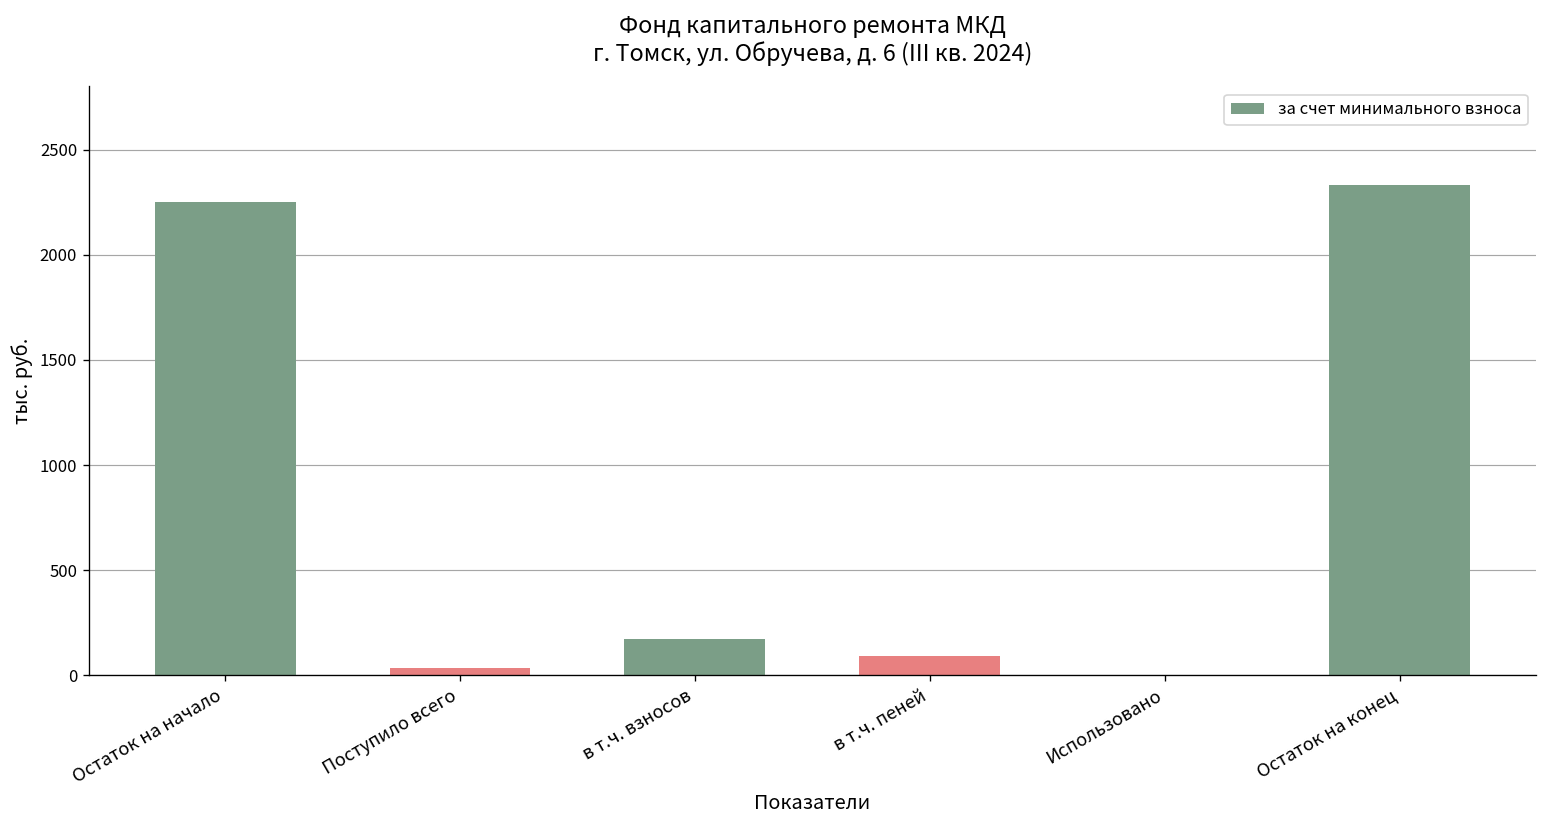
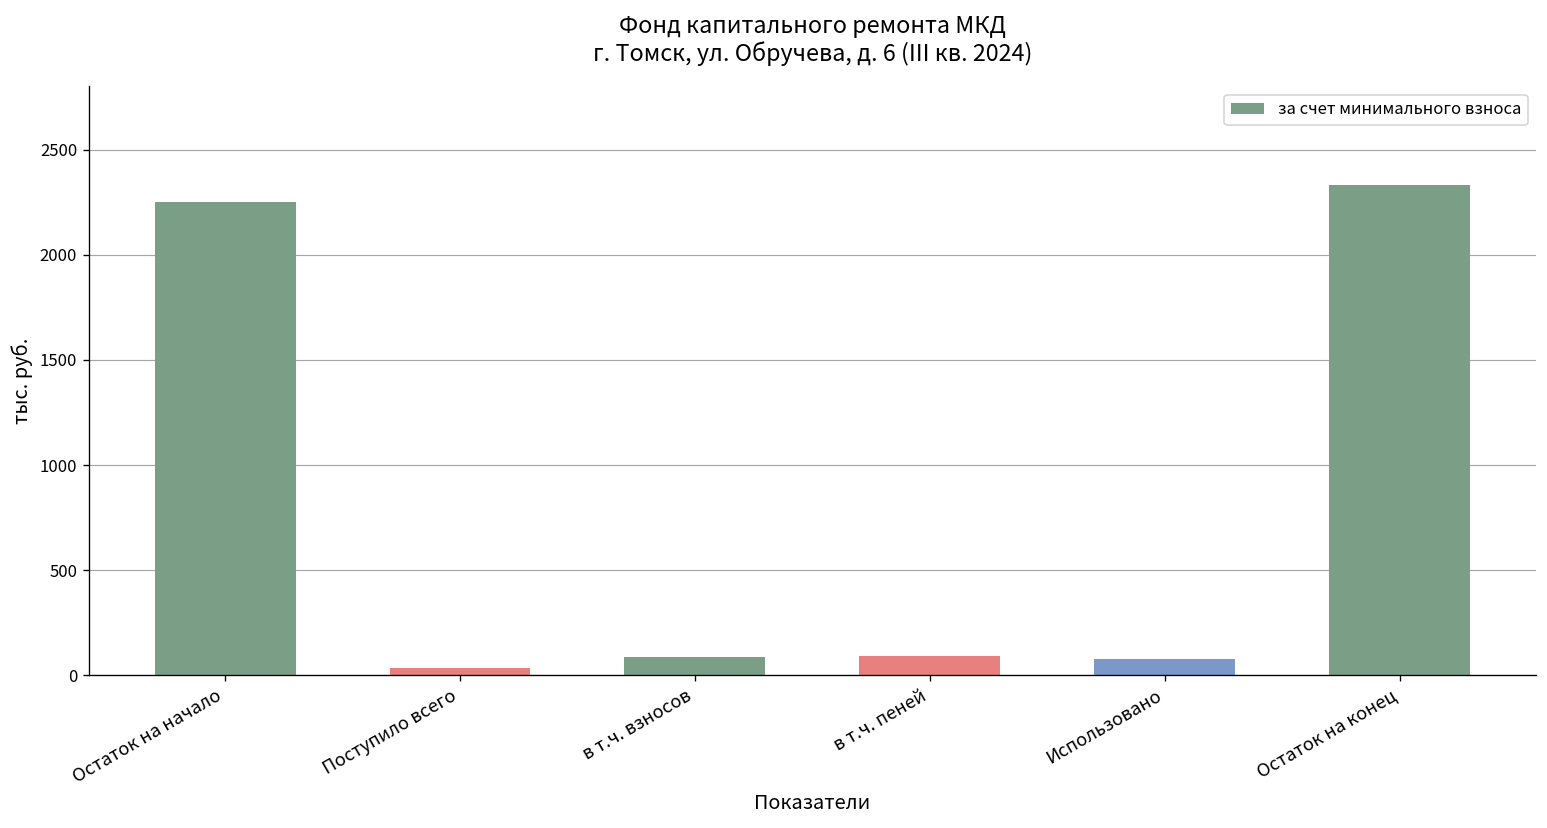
в т.ч. взносов: 170 -> 90
Использовано: 0 -> 80
